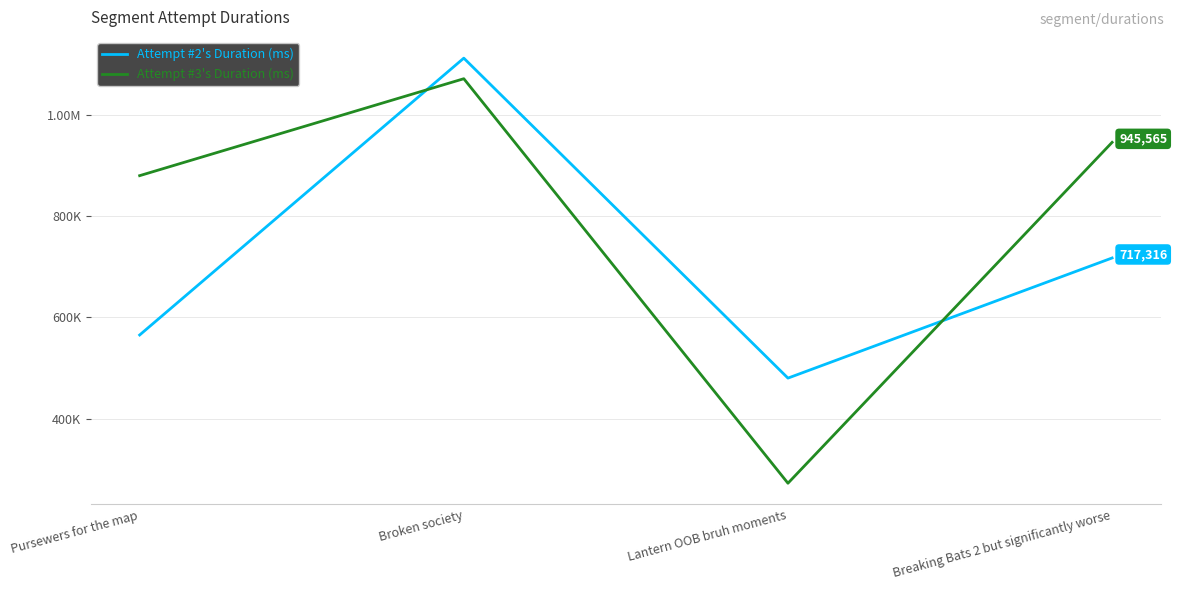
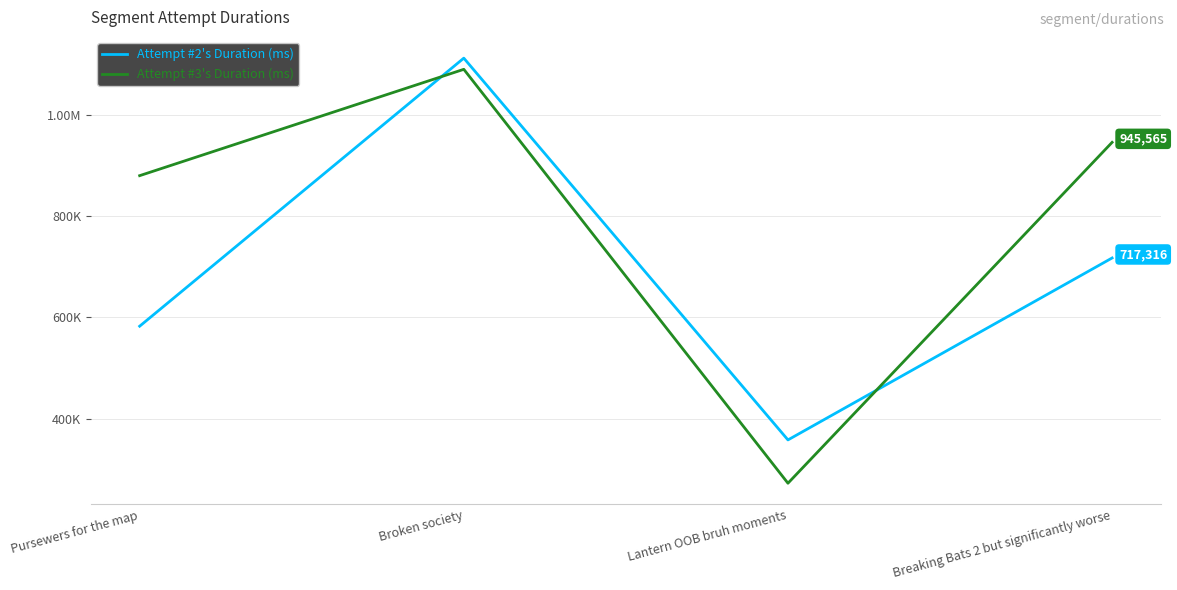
Attempt #2's Duration (ms), Pursewers for the map: 570000 -> 580000
Attempt #3's Duration (ms), Broken society: 1070000 -> 1090000
Attempt #2's Duration (ms), Lantern OOB bruh moments: 480000 -> 360000
